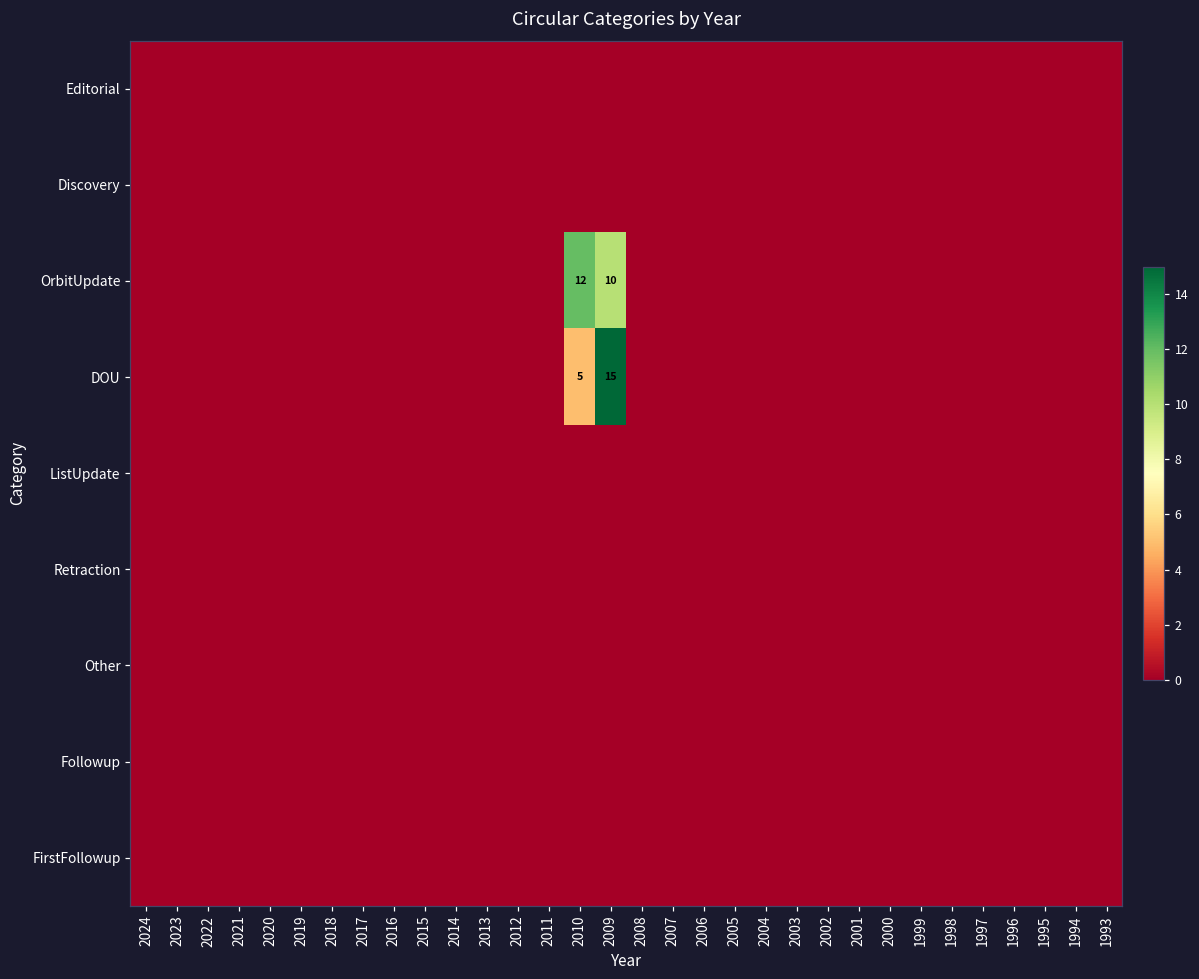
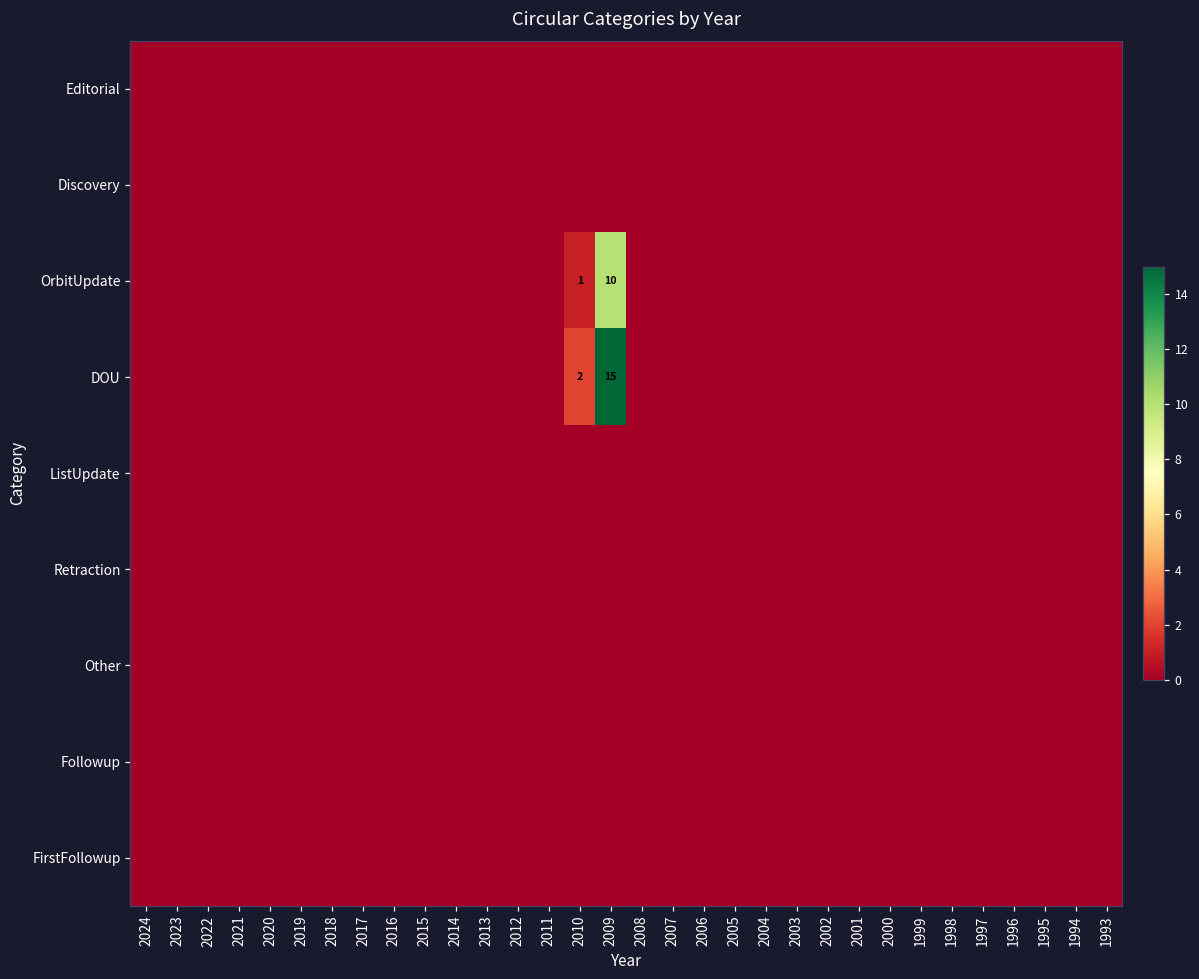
OrbitUpdate, 2010: 12 -> 1
DOU, 2010: 5 -> 2
